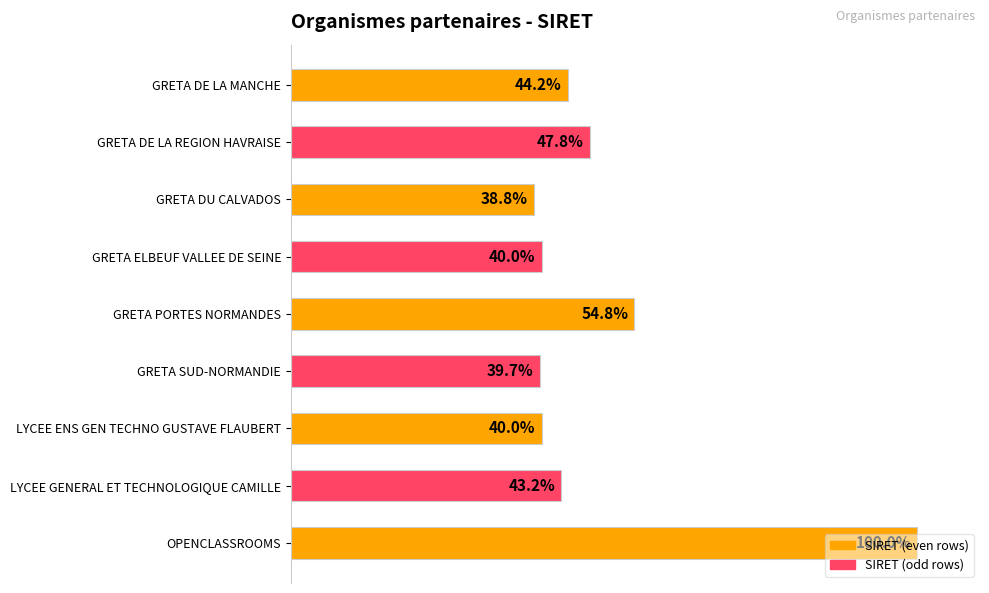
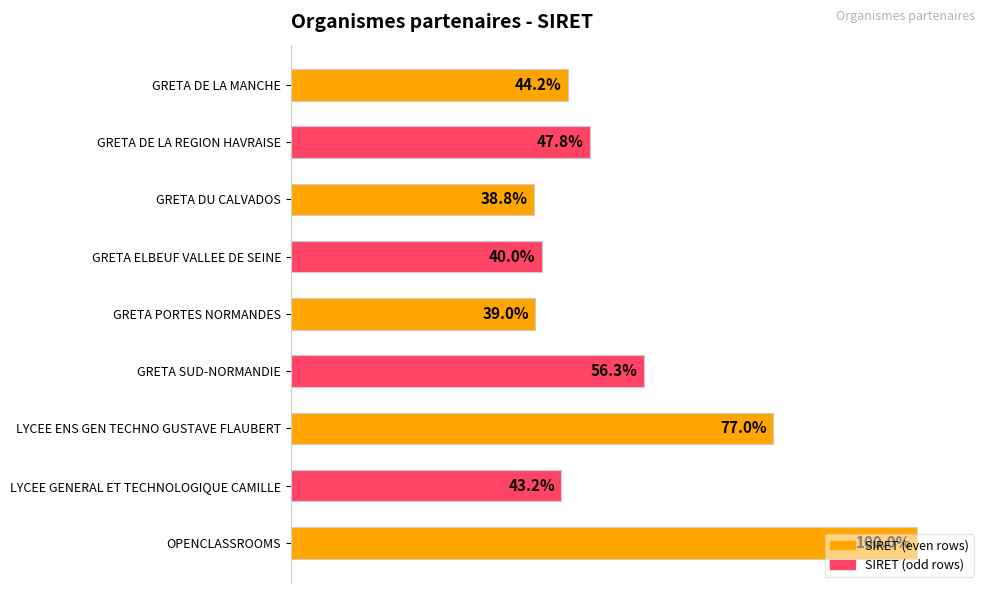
GRETA PORTES NORMANDES: 54.8% -> 39.0%
GRETA SUD-NORMANDIE: 39.7% -> 56.3%
LYCEE ENS GEN TECHNO GUSTAVE FLAUBERT: 40.0% -> 77.0%
